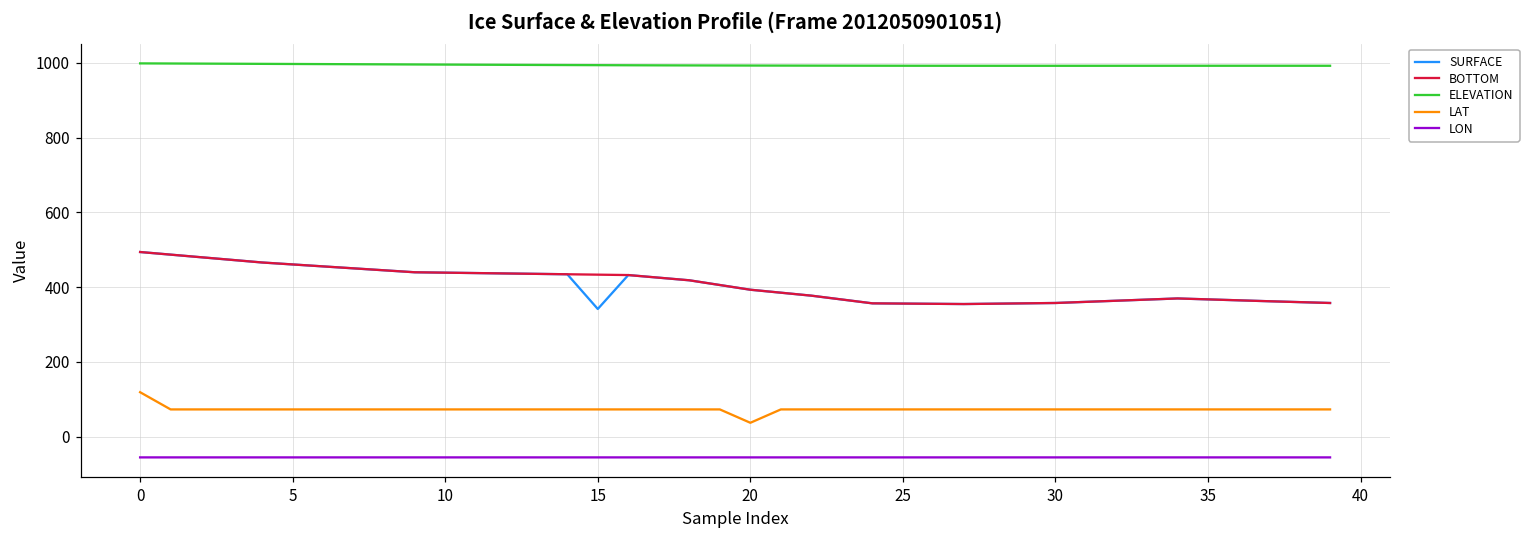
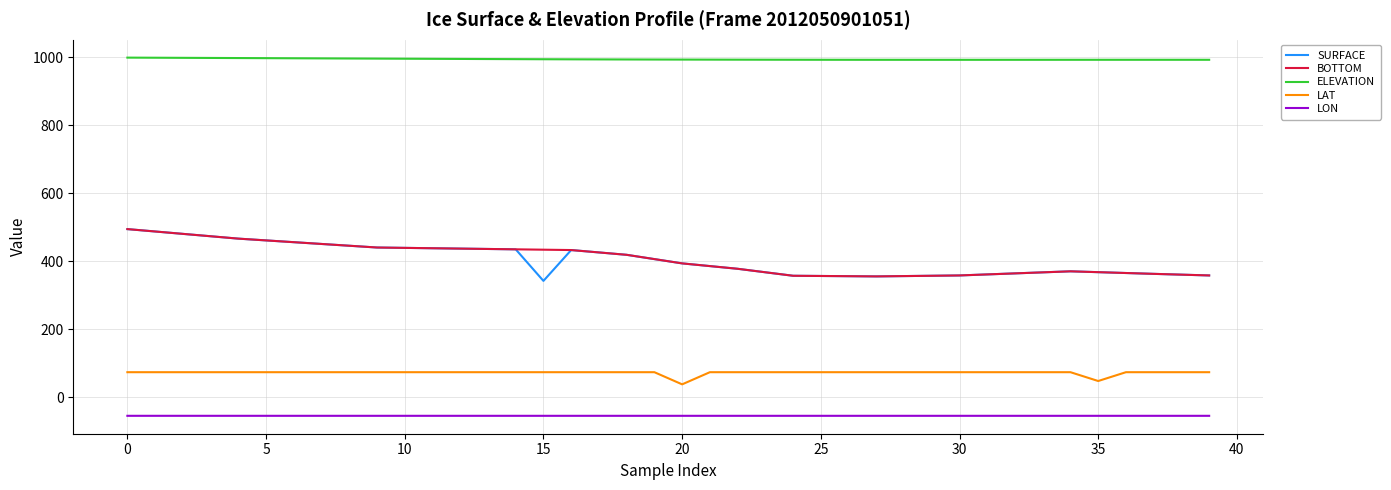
LAT, 0: 120 -> 70
LAT, 35: 70 -> 50
